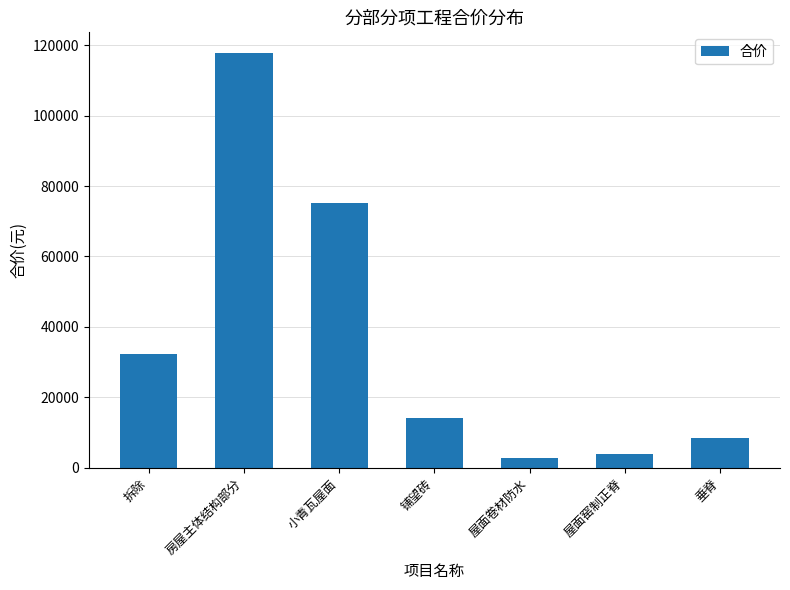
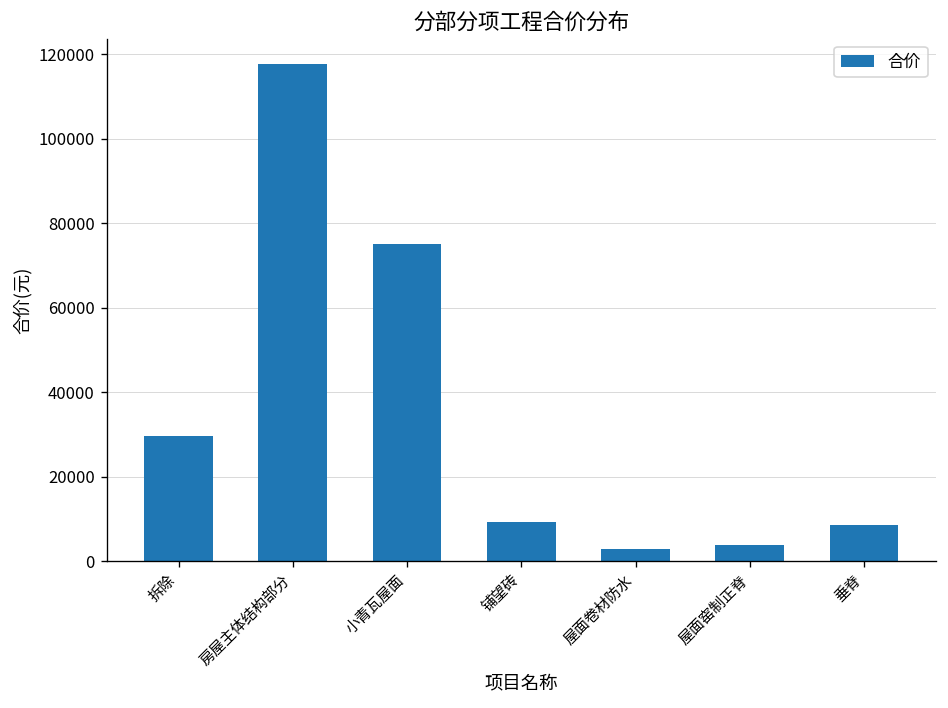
拆除: 32000 -> 30000
铺望砖: 14000 -> 9000
